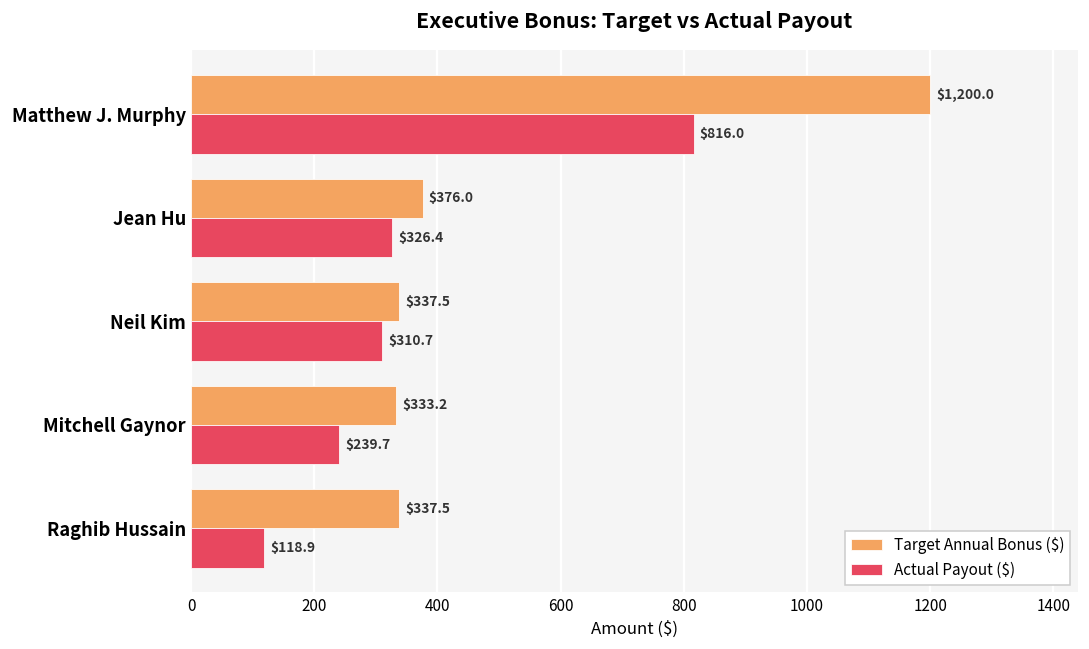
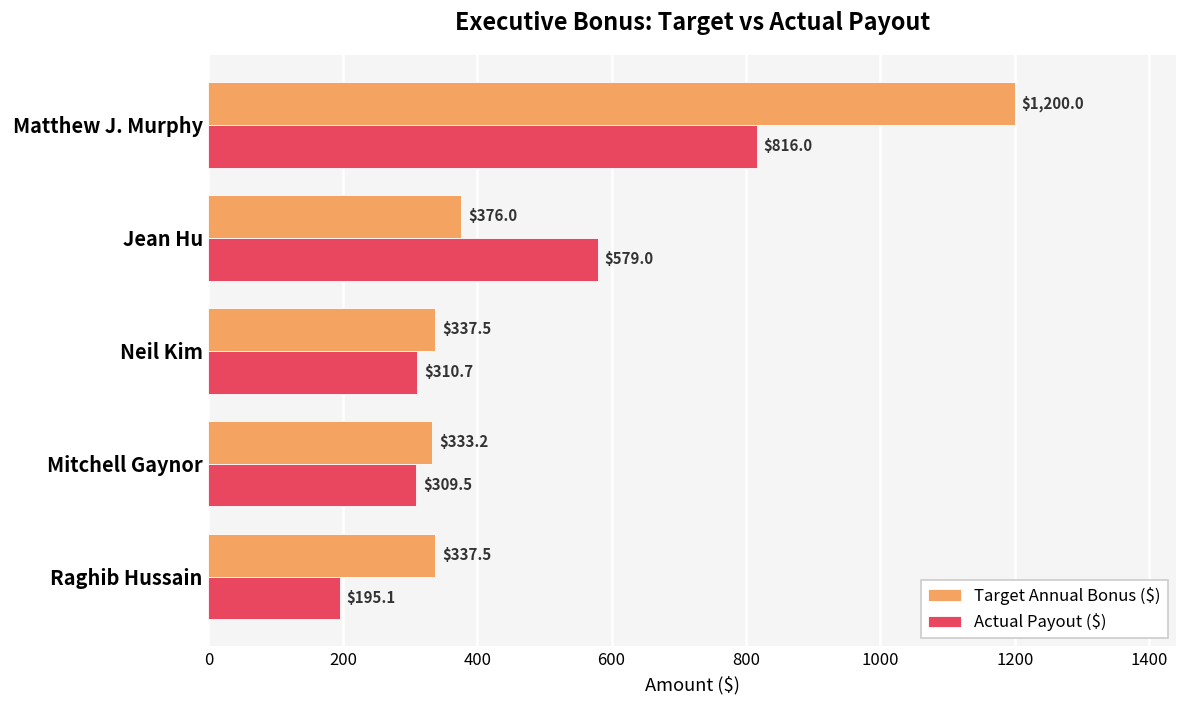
Actual Payout ($), Jean Hu: $326.4 -> $579.0
Actual Payout ($), Mitchell Gaynor: $239.7 -> $309.5
Actual Payout ($), Raghib Hussain: $118.9 -> $195.1
